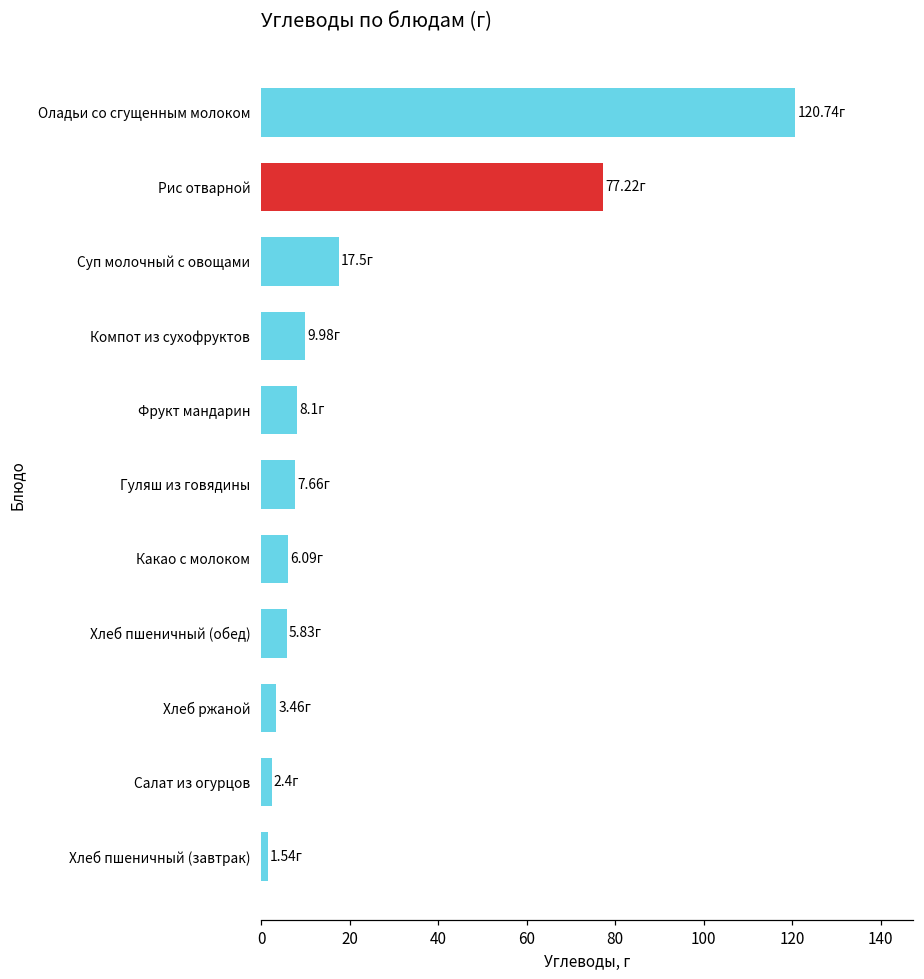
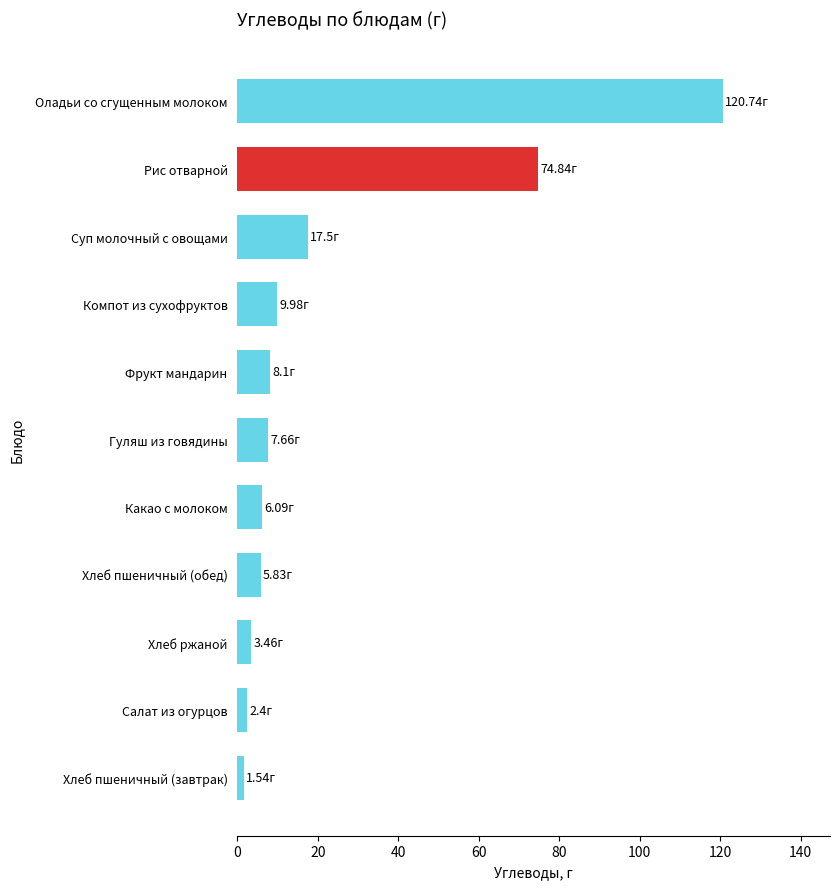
Рис отварной: 77.22г -> 74.84г
